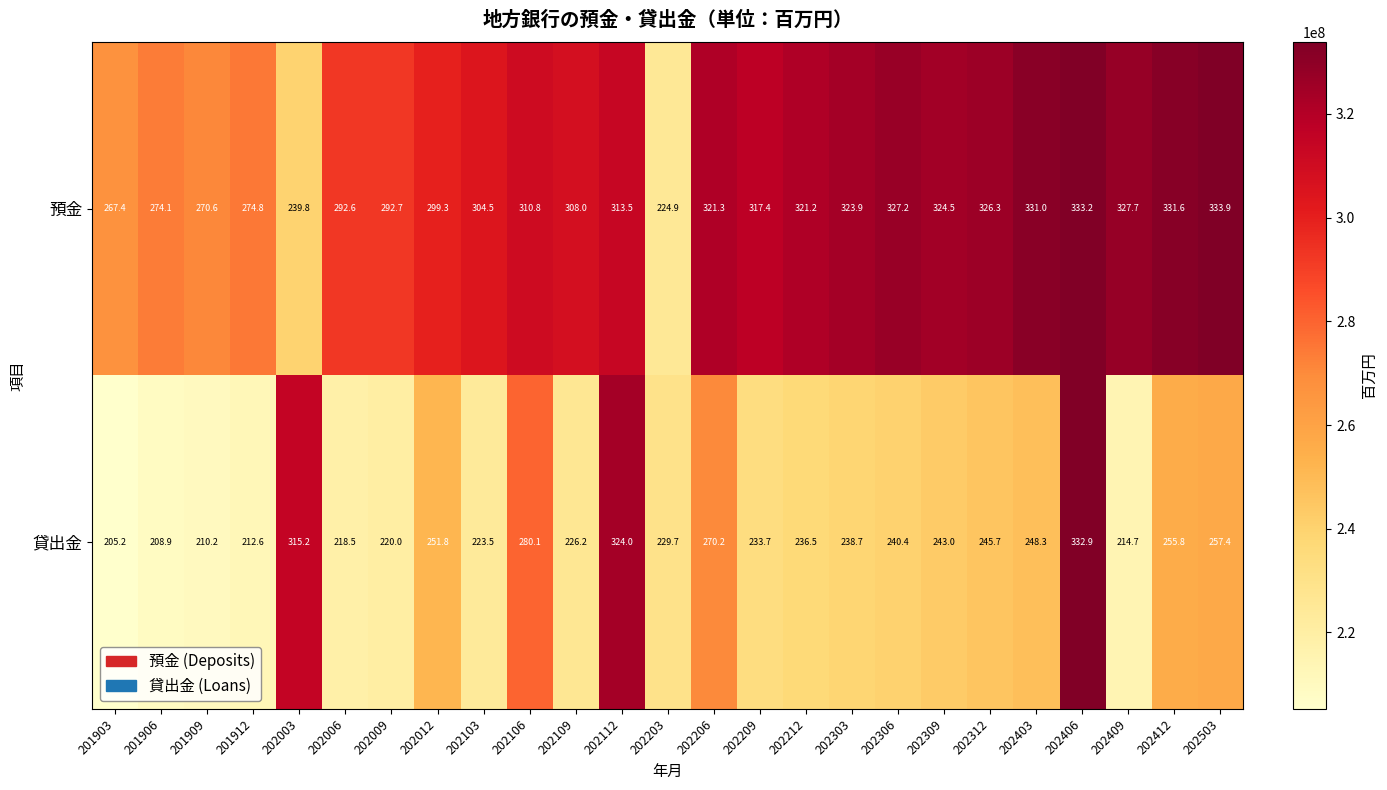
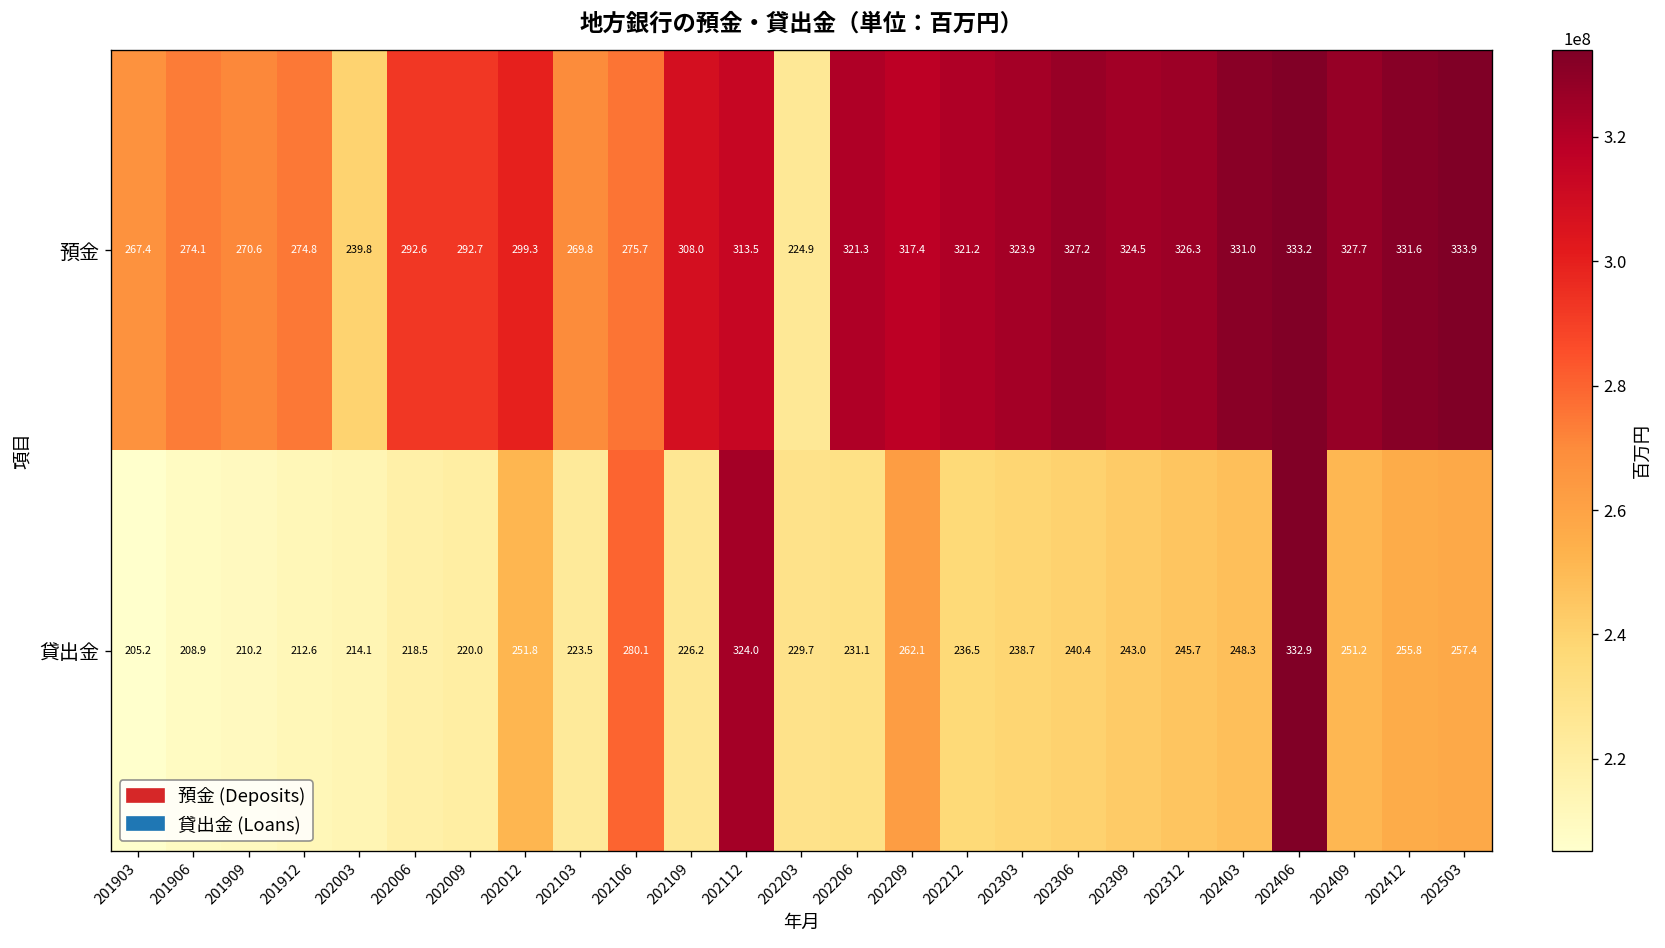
預金, 202103: 304.5 -> 269.8
預金, 202106: 310.8 -> 275.7
貸出金, 202003: 315.2 -> 214.1
貸出金, 202206: 270.2 -> 231.1
貸出金, 202209: 233.7 -> 262.1
貸出金, 202409: 214.7 -> 251.2
